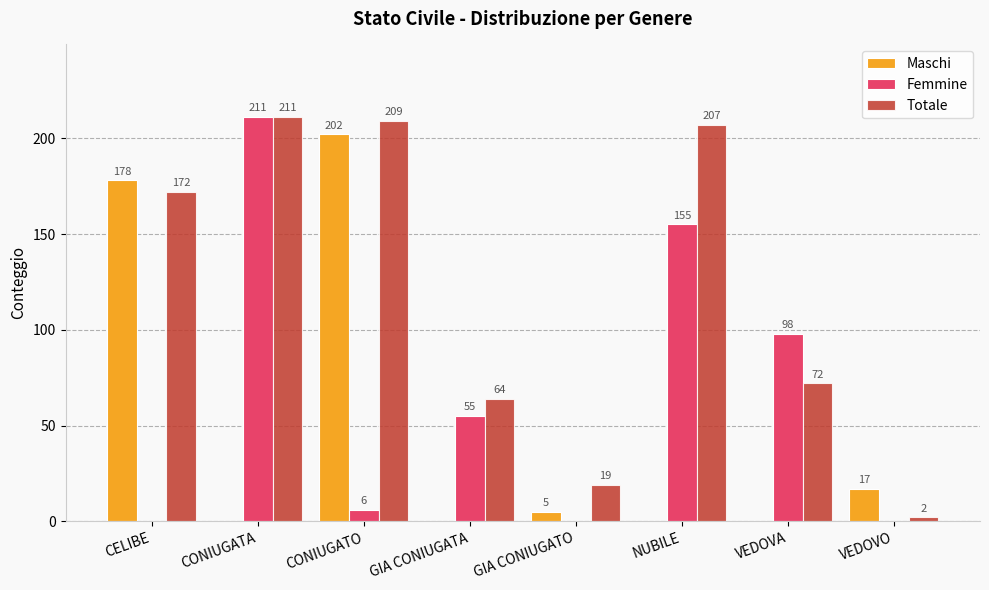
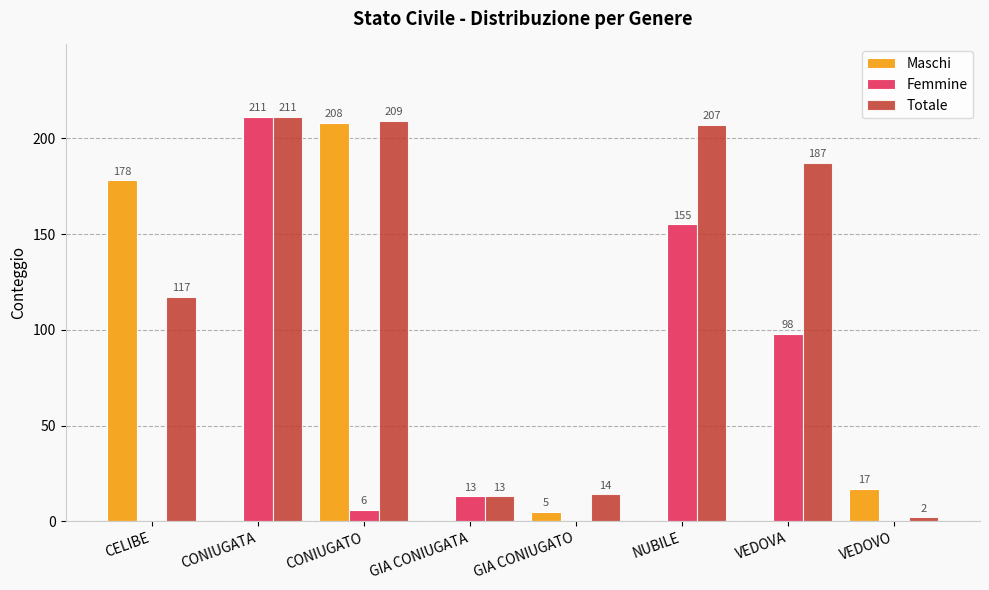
Totale, CELIBE: 172 -> 117
Maschi, CONIUGATO: 202 -> 208
Femmine, GIA CONIUGATA: 55 -> 13
Totale, GIA CONIUGATA: 64 -> 13
Totale, GIA CONIUGATO: 19 -> 14
Totale, VEDOVA: 72 -> 187
